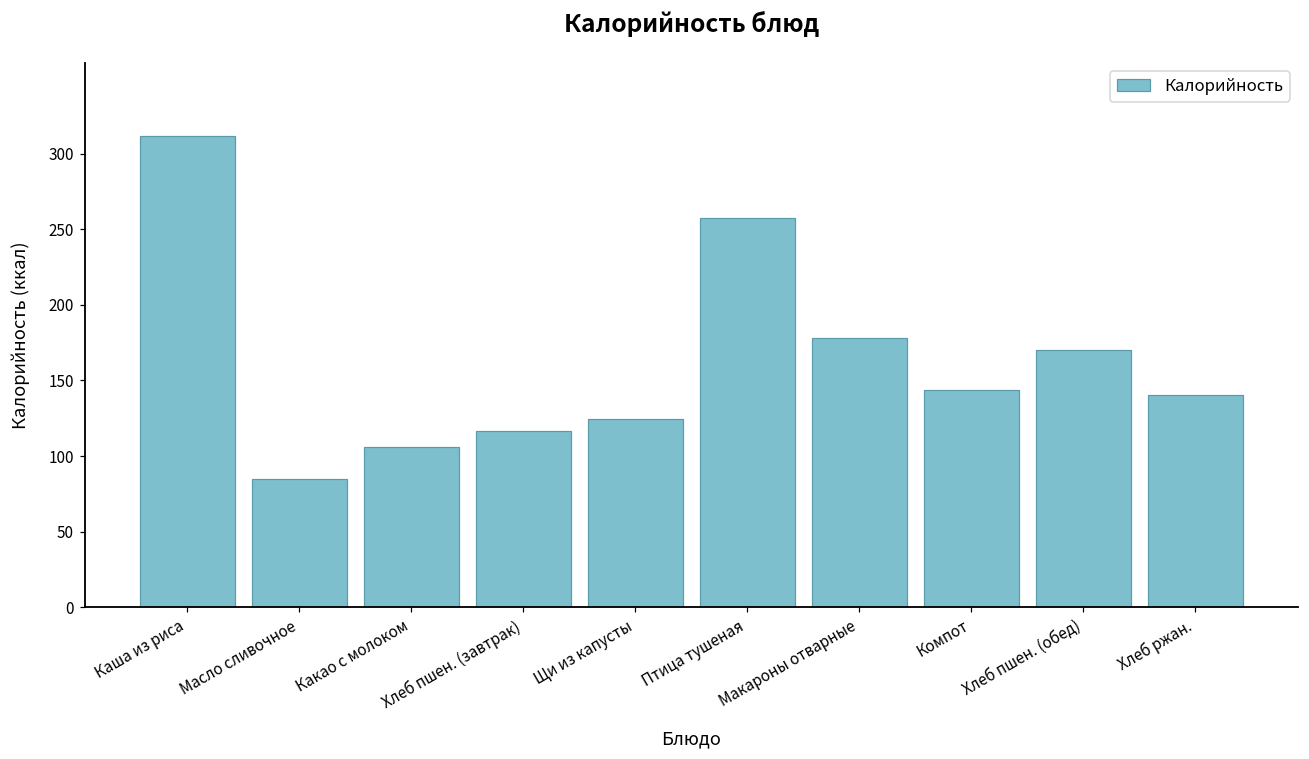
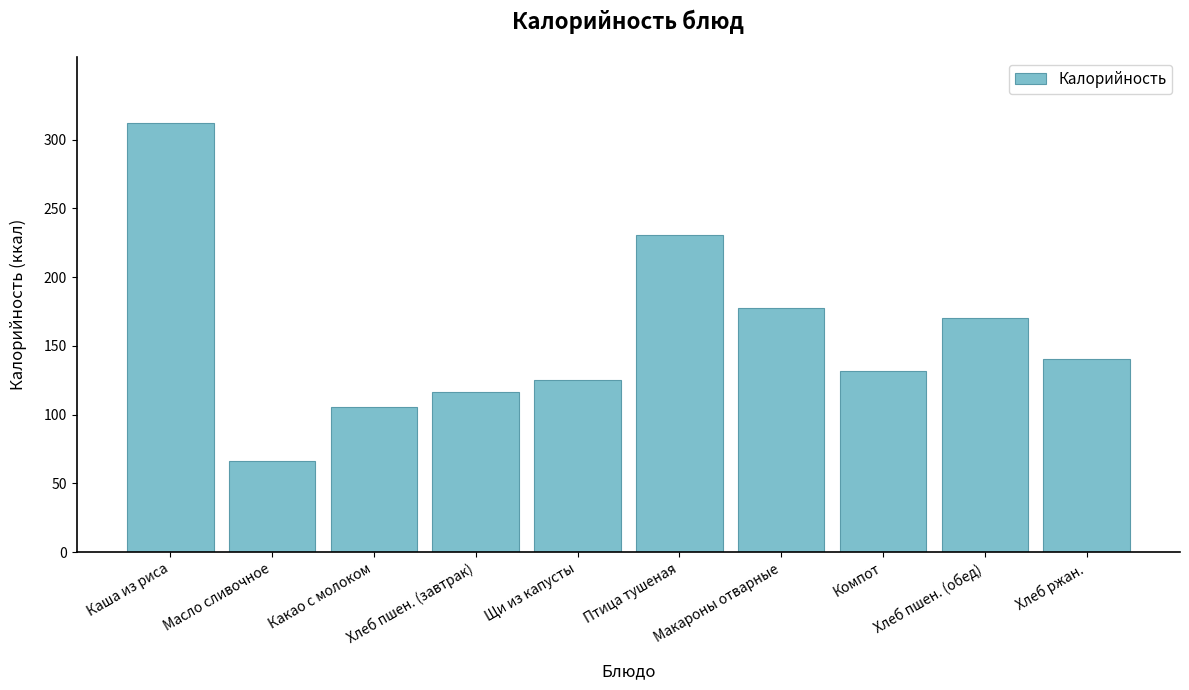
Масло сливочное: 85 -> 66
Птица тушеная: 258 -> 231
Компот: 144 -> 132
